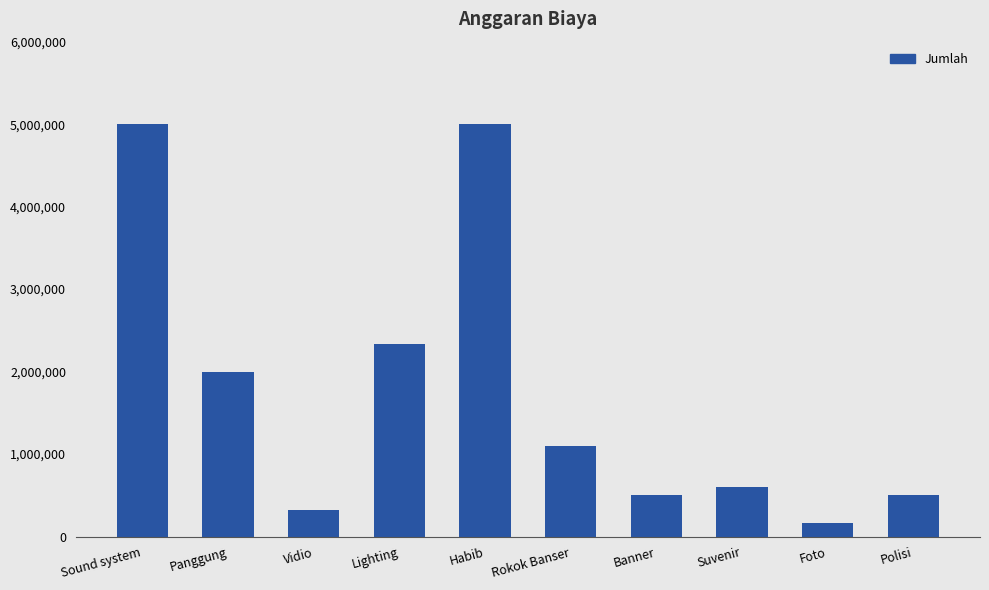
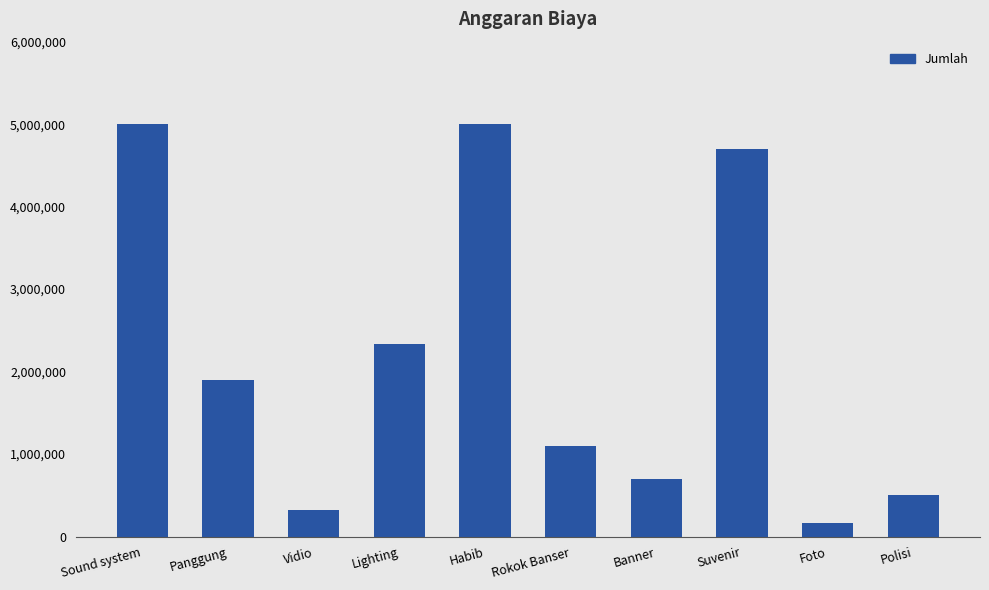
Panggung: 2,000,000 -> 1,900,000
Banner: 500,000 -> 700,000
Suvenir: 600,000 -> 4,700,000
